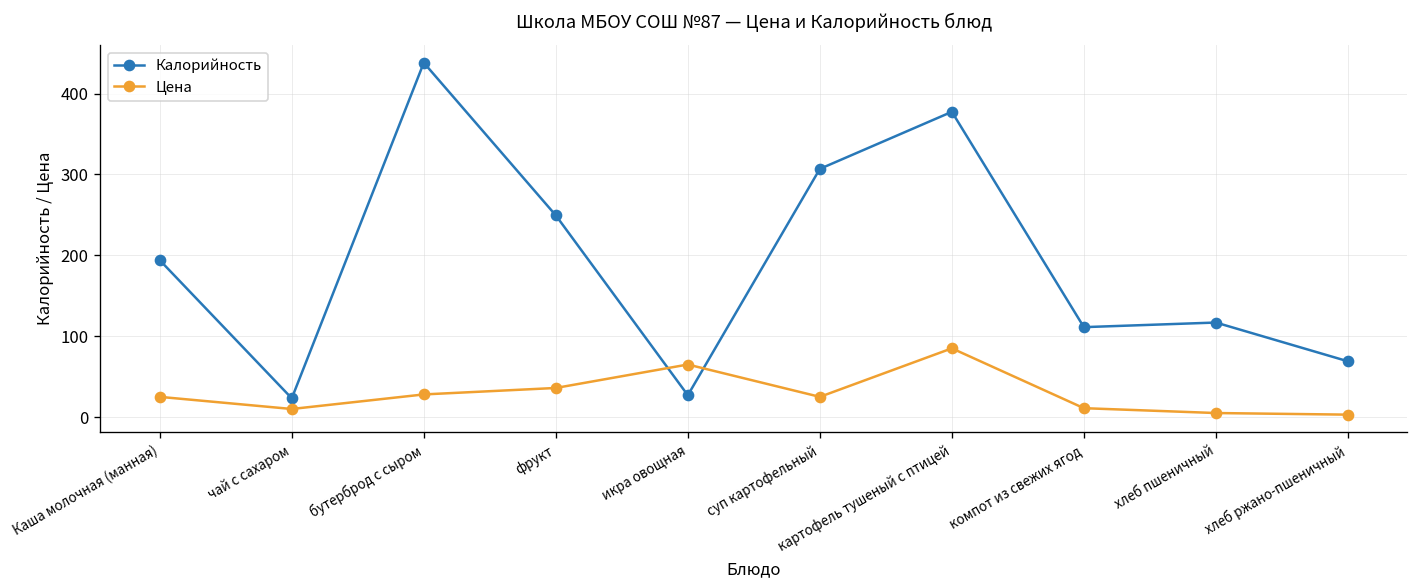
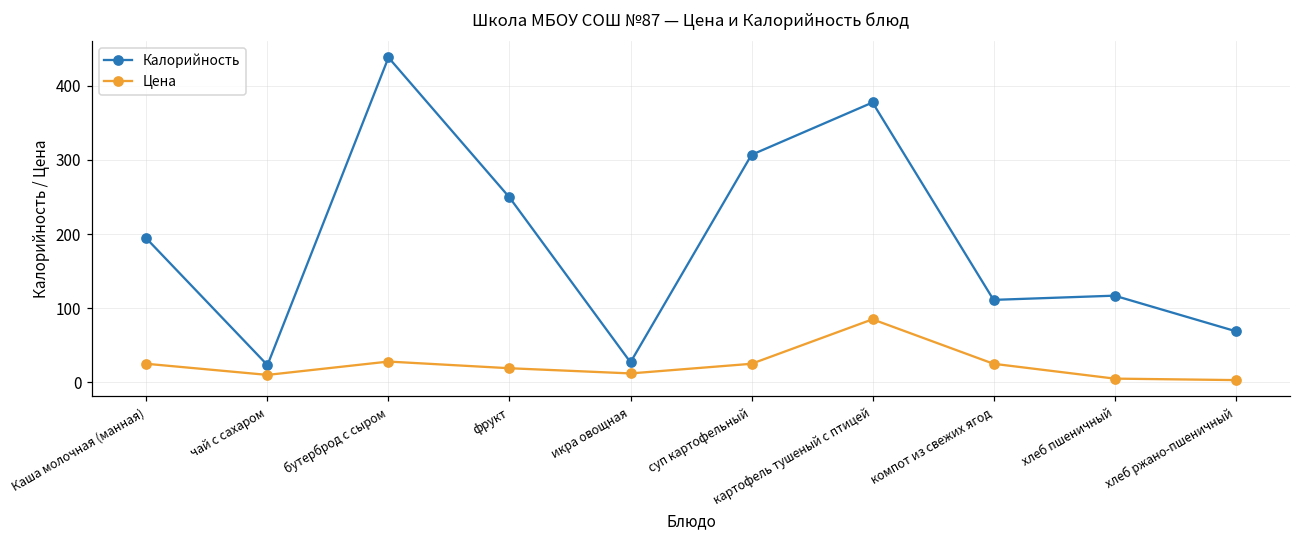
Цена, фрукт: 40 -> 20
Цена, икра овощная: 70 -> 10
Цена, компот из свежих ягод: 10 -> 30
